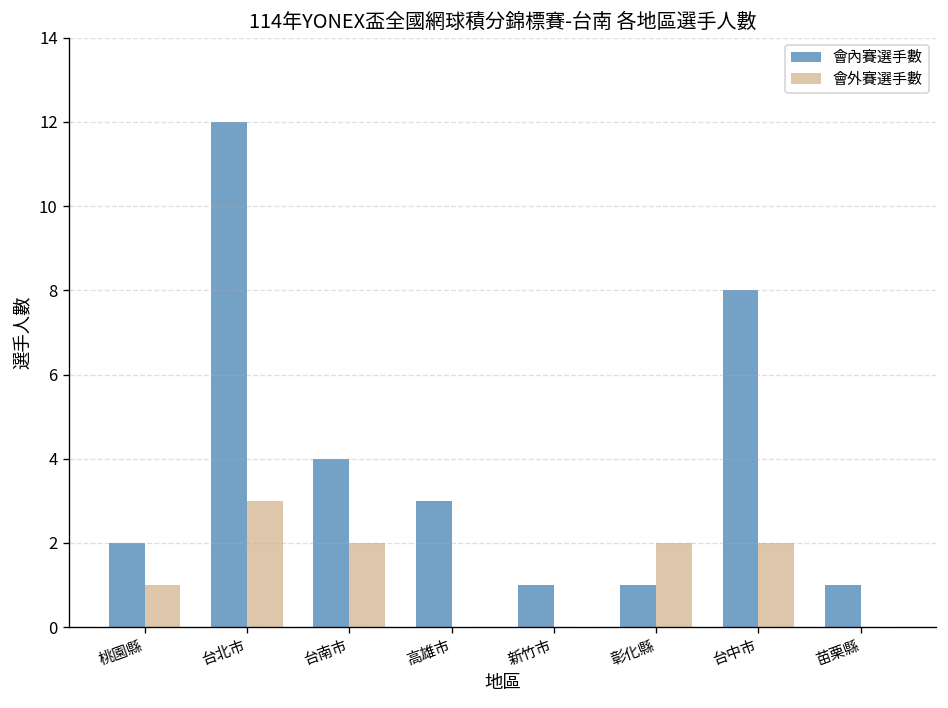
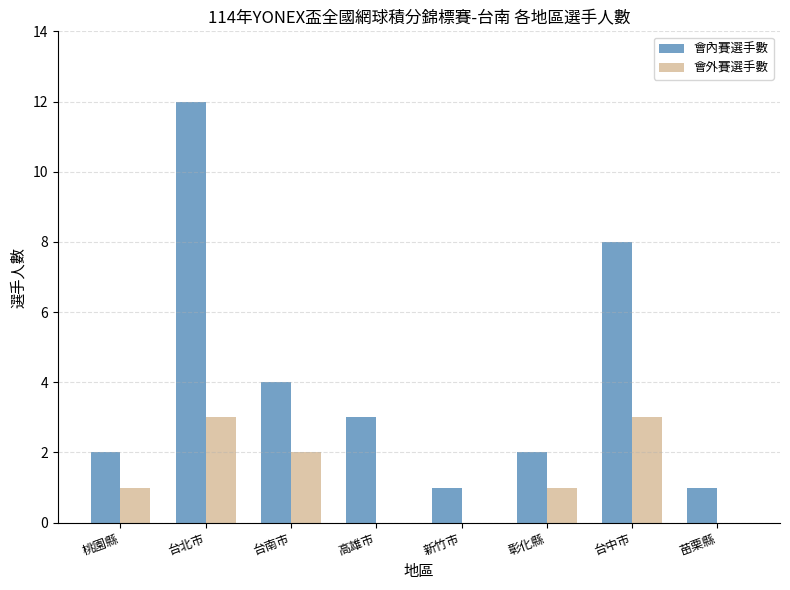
會內賽選手數, 彰化縣: 1 -> 2
會外賽選手數, 彰化縣: 2 -> 1
會外賽選手數, 台中市: 2 -> 3
